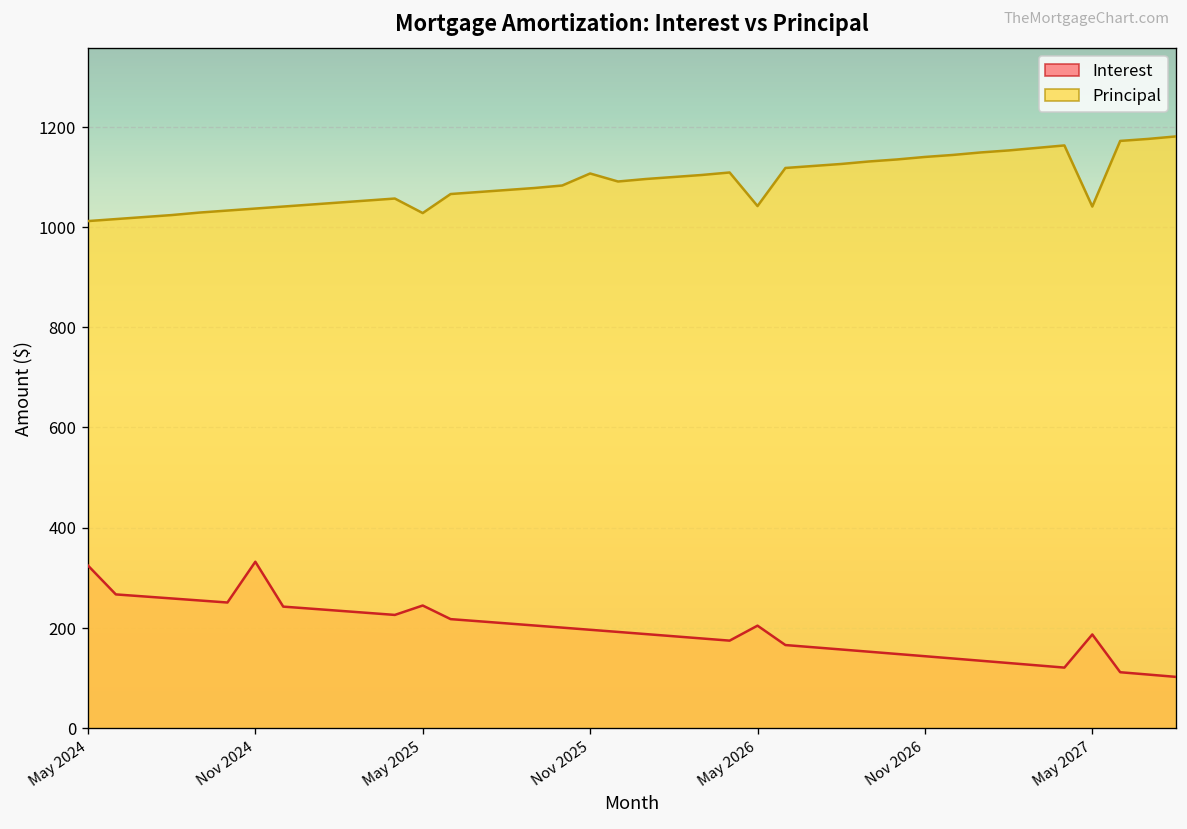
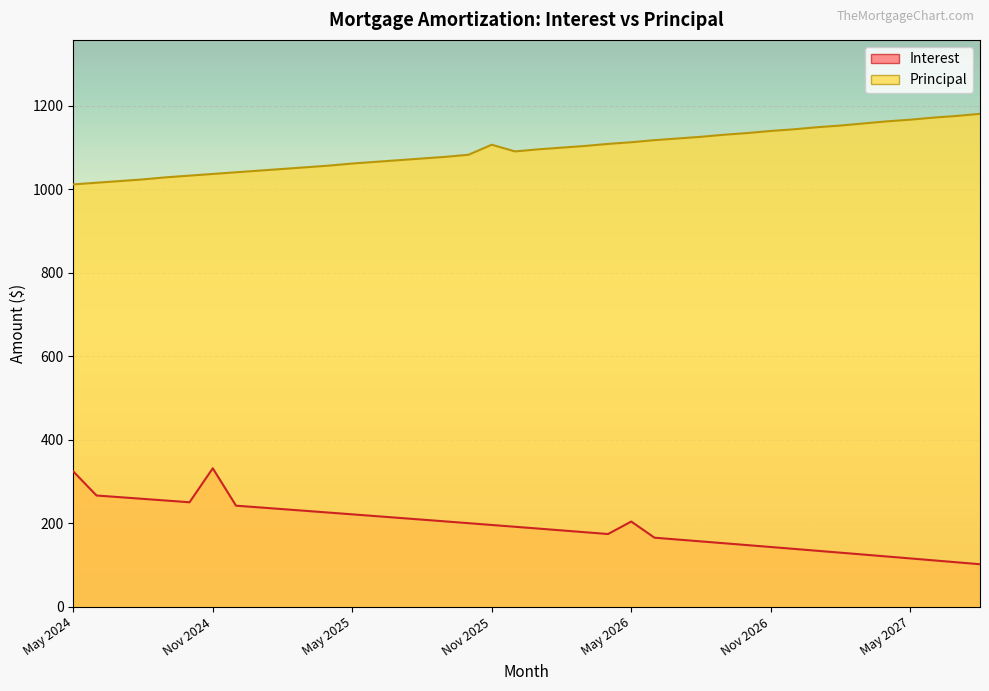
Interest, May 2025: 240 -> 220
Principal, May 2025: 1030 -> 1060
Principal, May 2026: 1040 -> 1110
Interest, May 2027: 190 -> 120
Principal, May 2027: 1040 -> 1170
